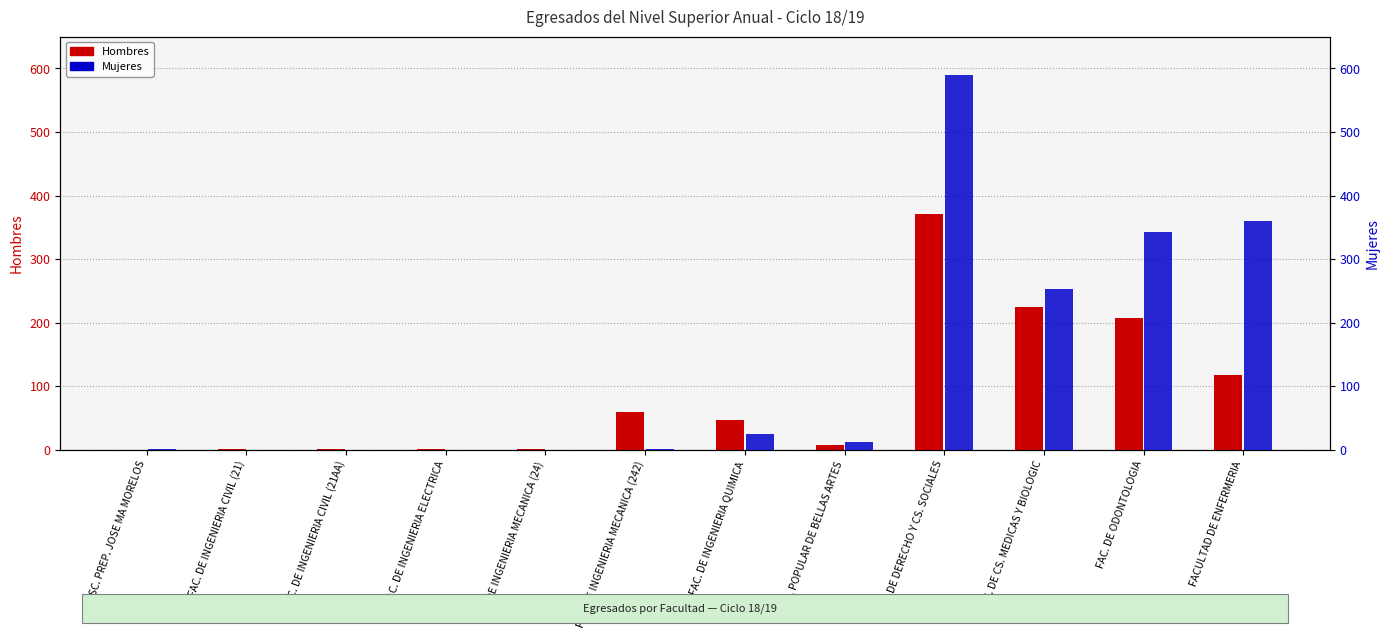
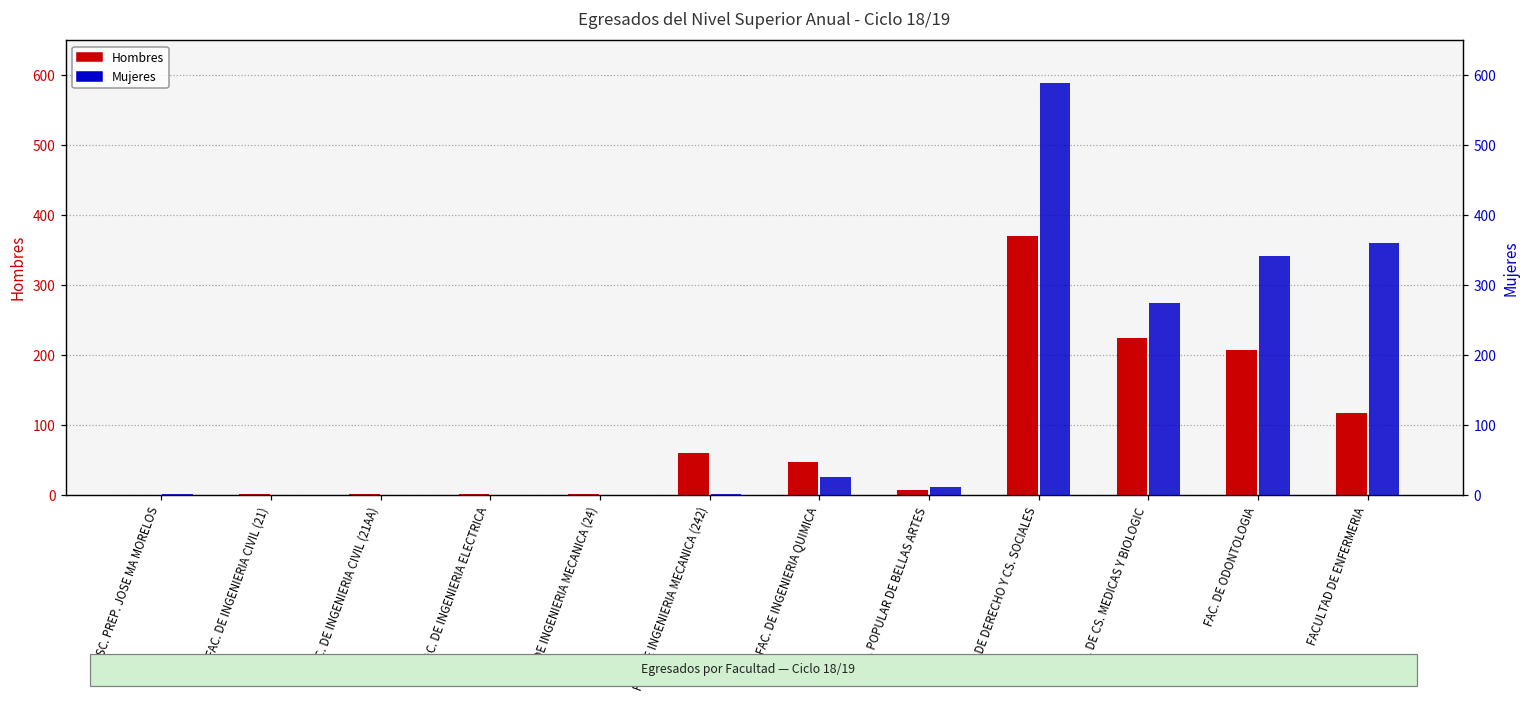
Mujeres, FAC. DE CS. MEDICAS Y BIOLOGIC: 250 -> 270
